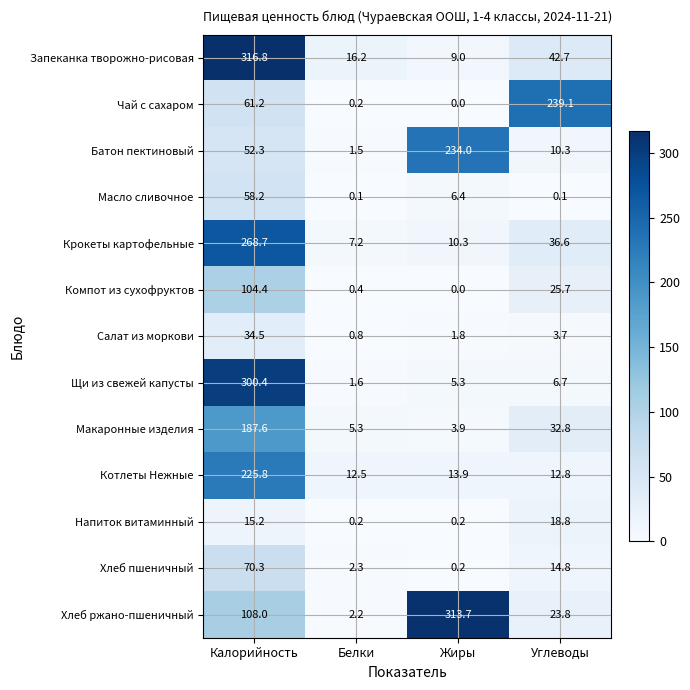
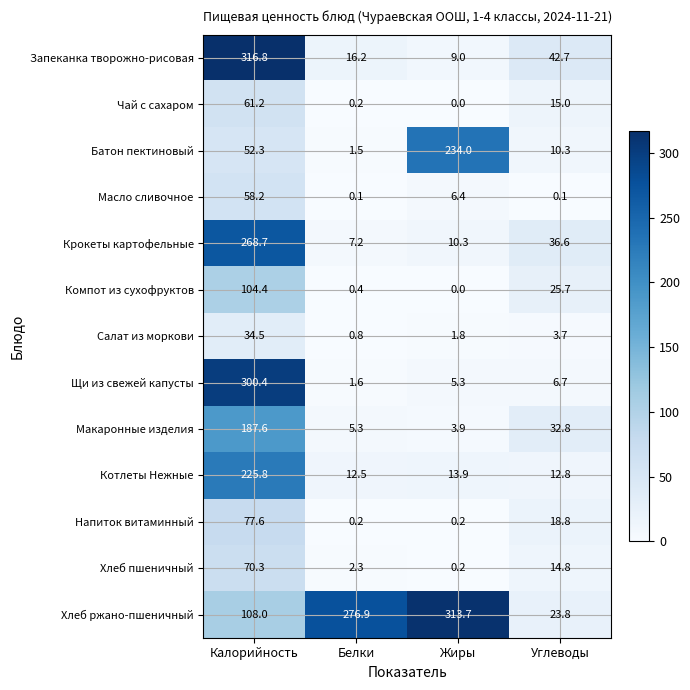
Чай с сахаром, Углеводы: 239.1 -> 15.0
Напиток витаминный, Калорийность: 15.2 -> 77.6
Хлеб ржано-пшеничный, Белки: 2.2 -> 276.9
